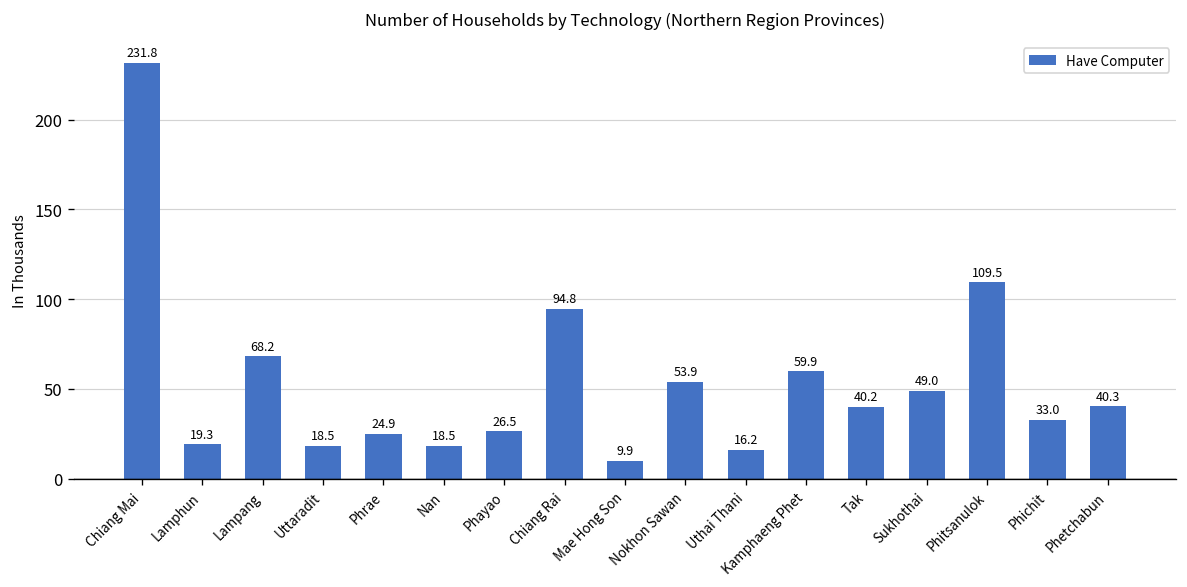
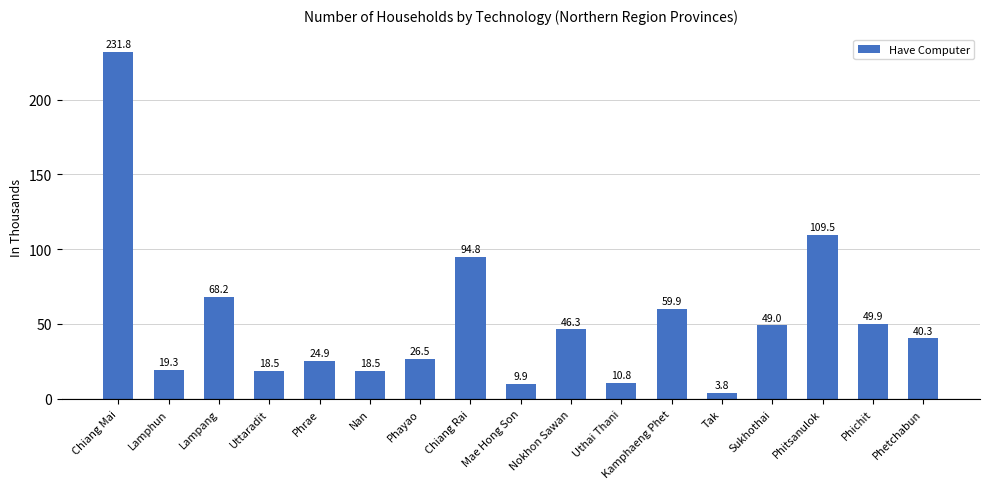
Nokhon Sawan: 53.9 -> 46.3
Uthai Thani: 16.2 -> 10.8
Tak: 40.2 -> 3.8
Phichit: 33.0 -> 49.9
